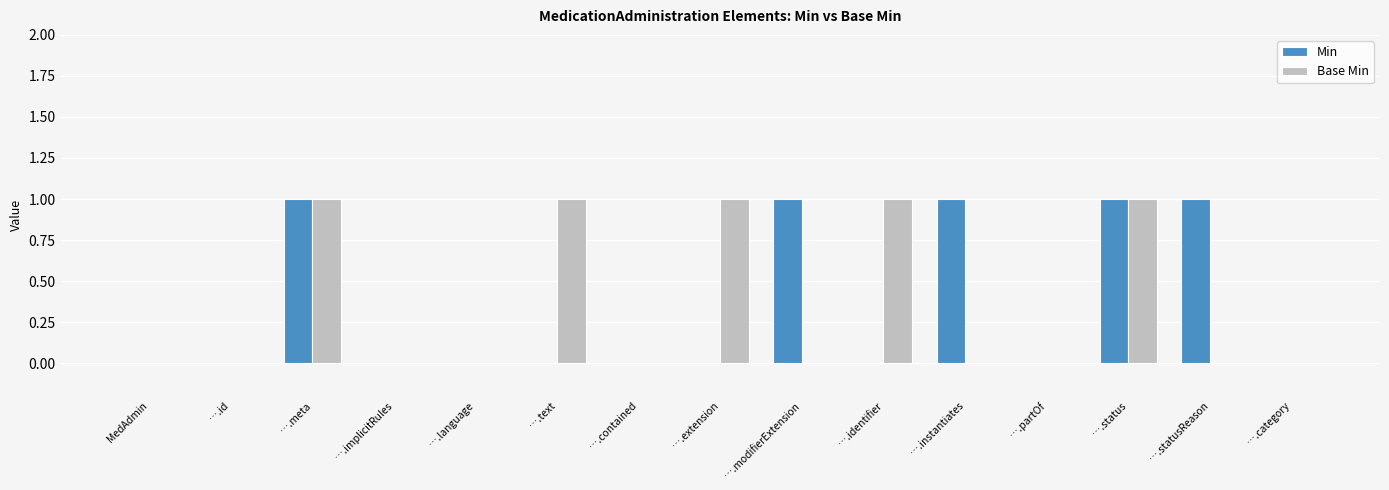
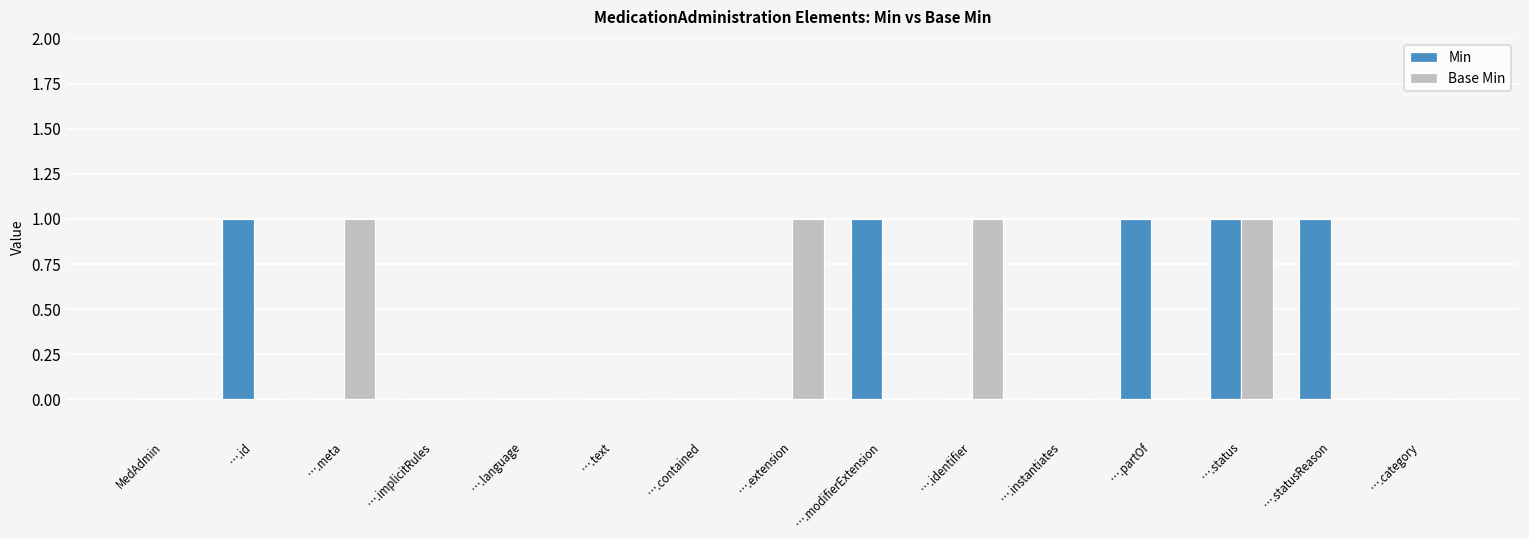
Min, ….id: 0 -> 1
Min, ….meta: 1 -> 0
Base Min, ….text: 1 -> 0
Min, ….instantiates: 1 -> 0
Min, ….partOf: 0 -> 1
